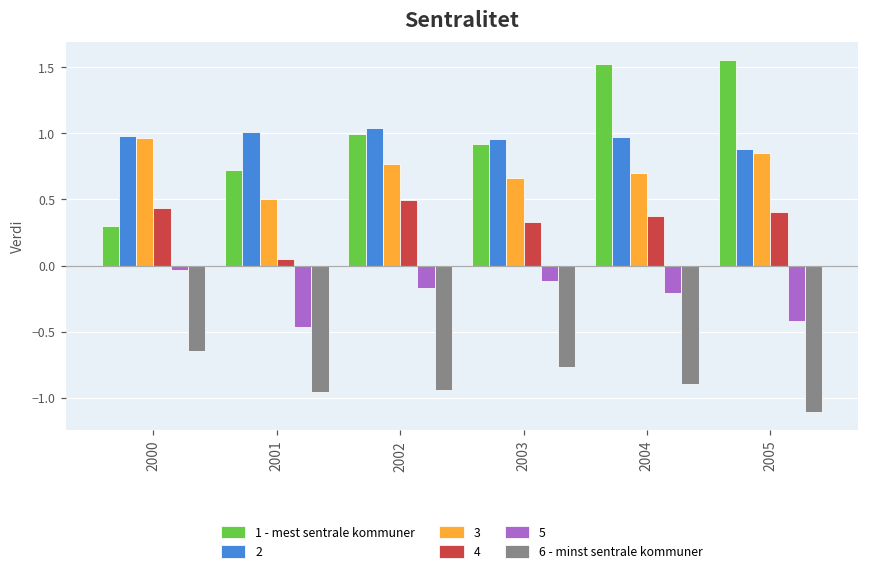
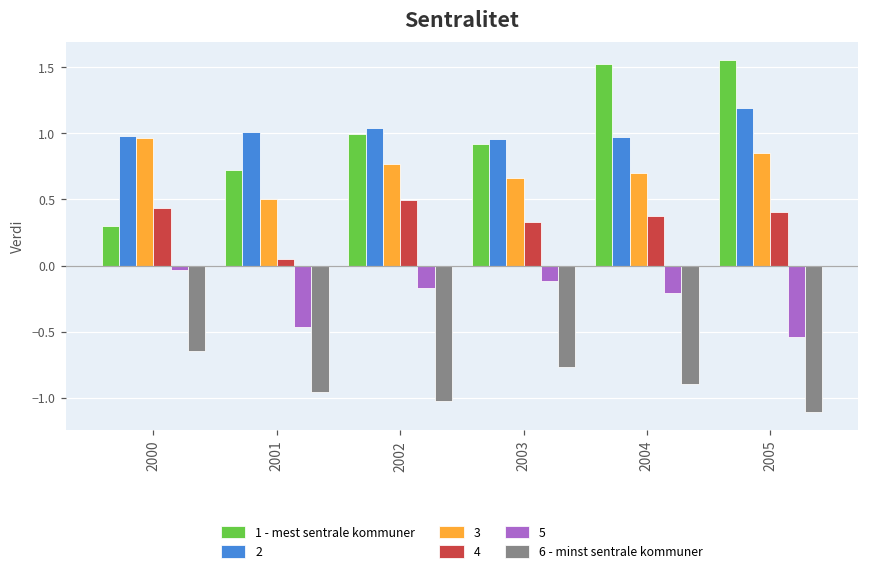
6 - minst sentrale kommuner, 2002: -0.94 -> -1.02
2, 2005: 0.88 -> 1.19
5, 2005: -0.42 -> -0.54
